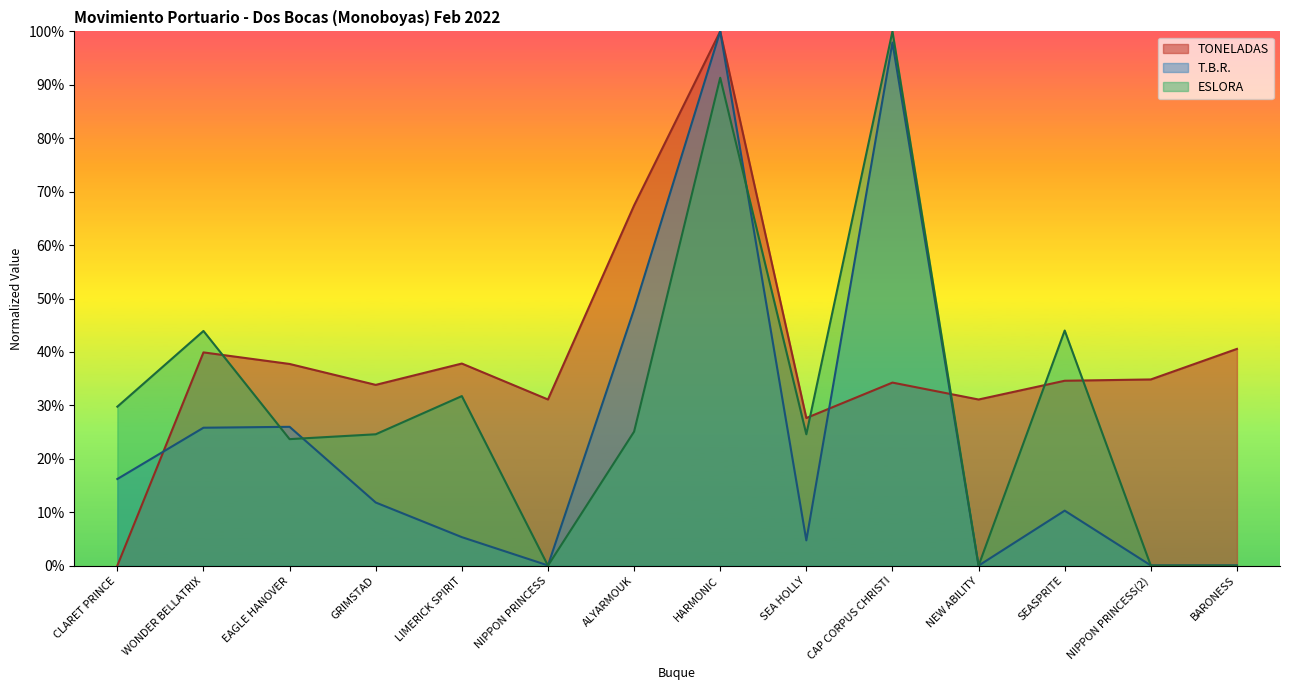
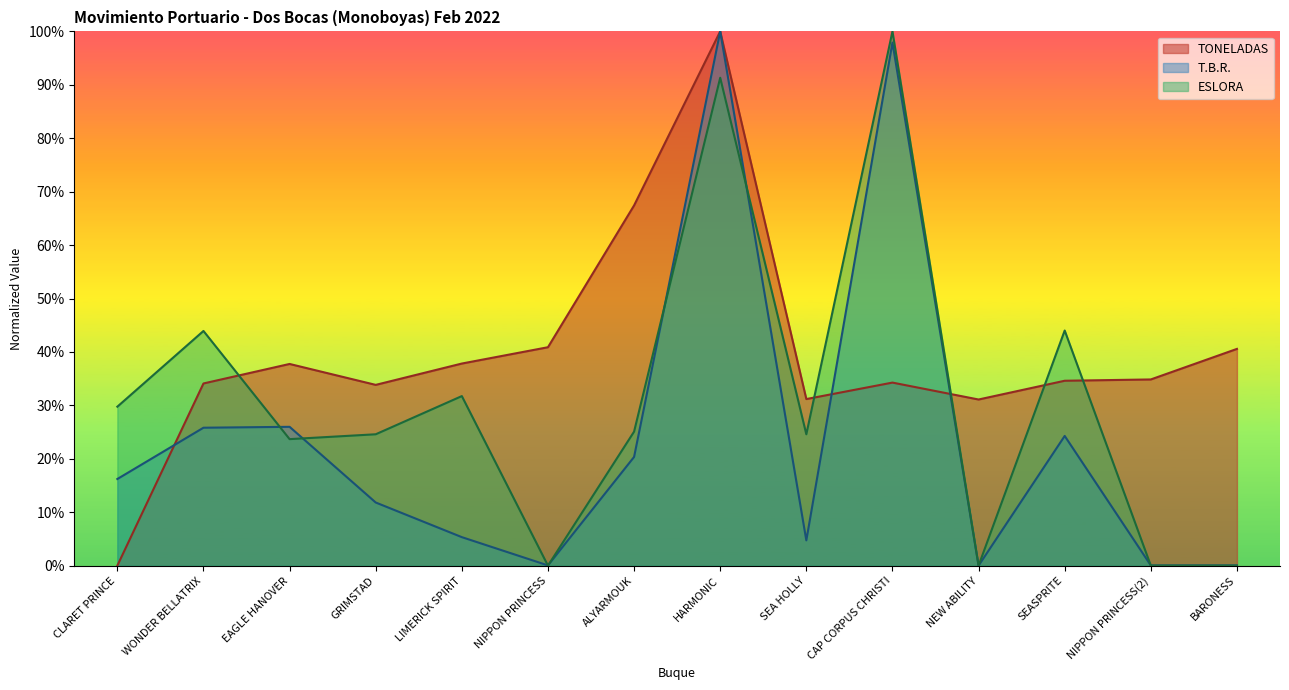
TONELADAS, WONDER BELLATRIX: 40% -> 34%
TONELADAS, NIPPON PRINCESS: 31% -> 41%
T.B.R., ALYARMOUK: 48% -> 20%
TONELADAS, SEA HOLLY: 28% -> 31%
T.B.R., SEASPRITE: 10% -> 24%
